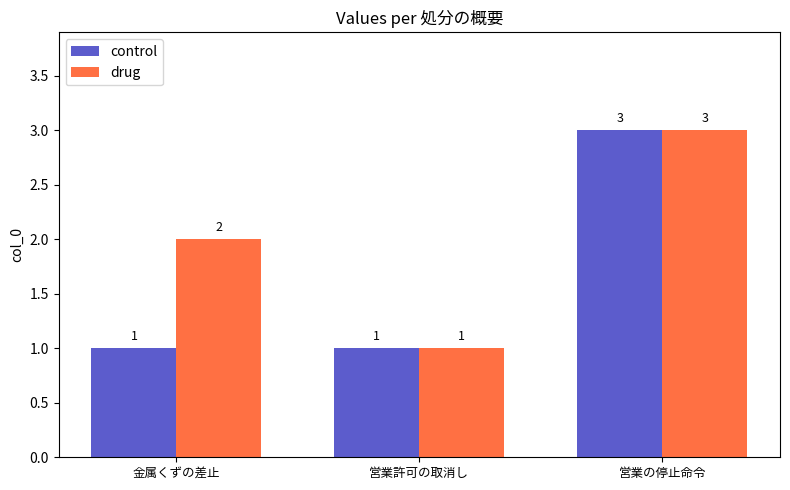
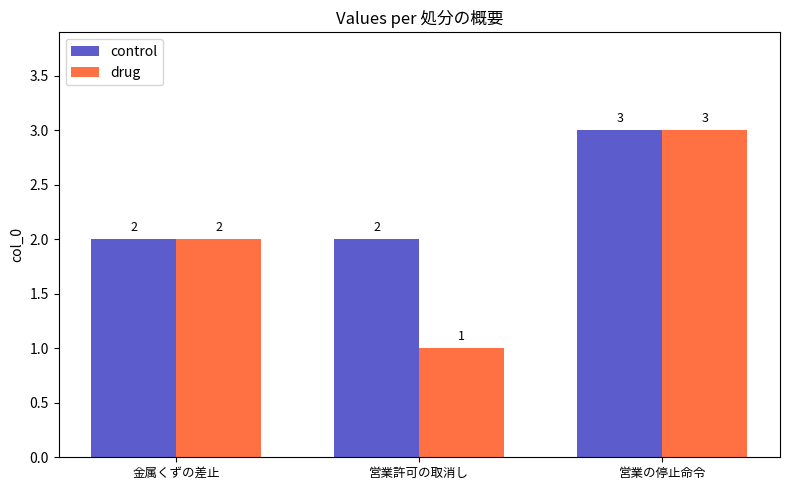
control, 金属くずの差止: 1 -> 2
control, 営業許可の取消し: 1 -> 2
